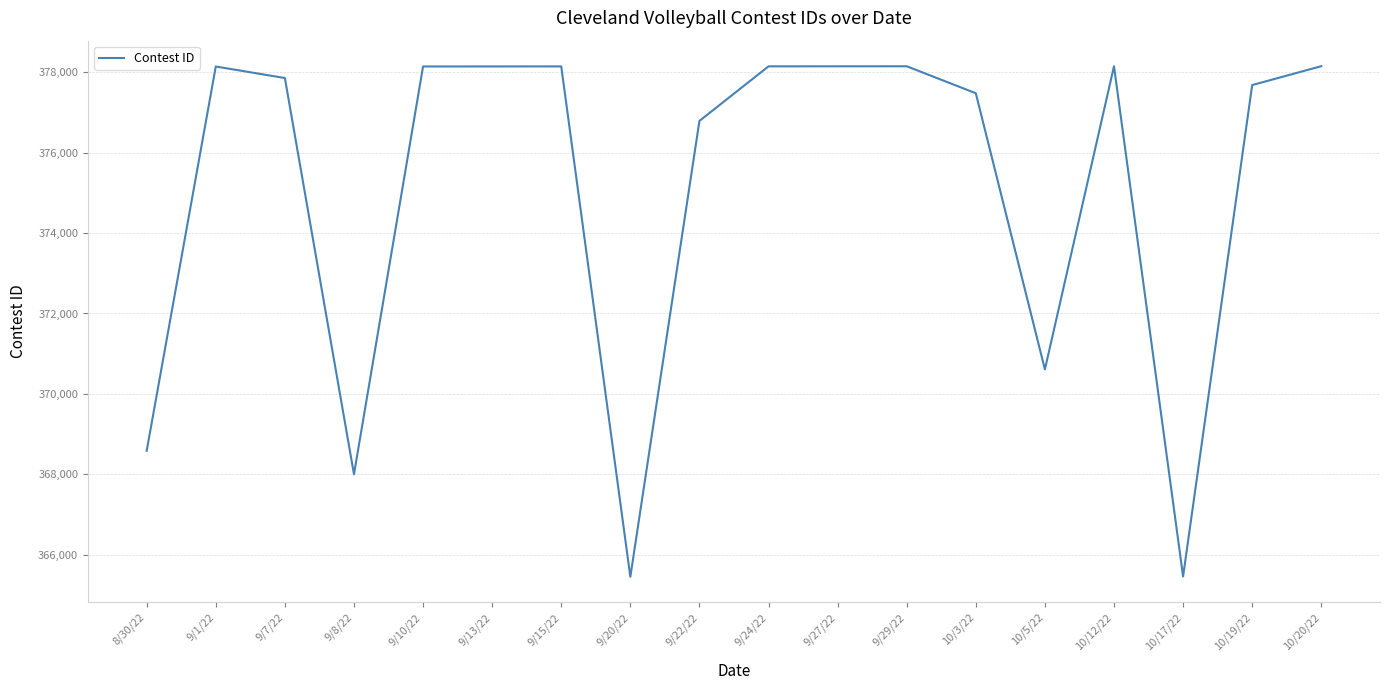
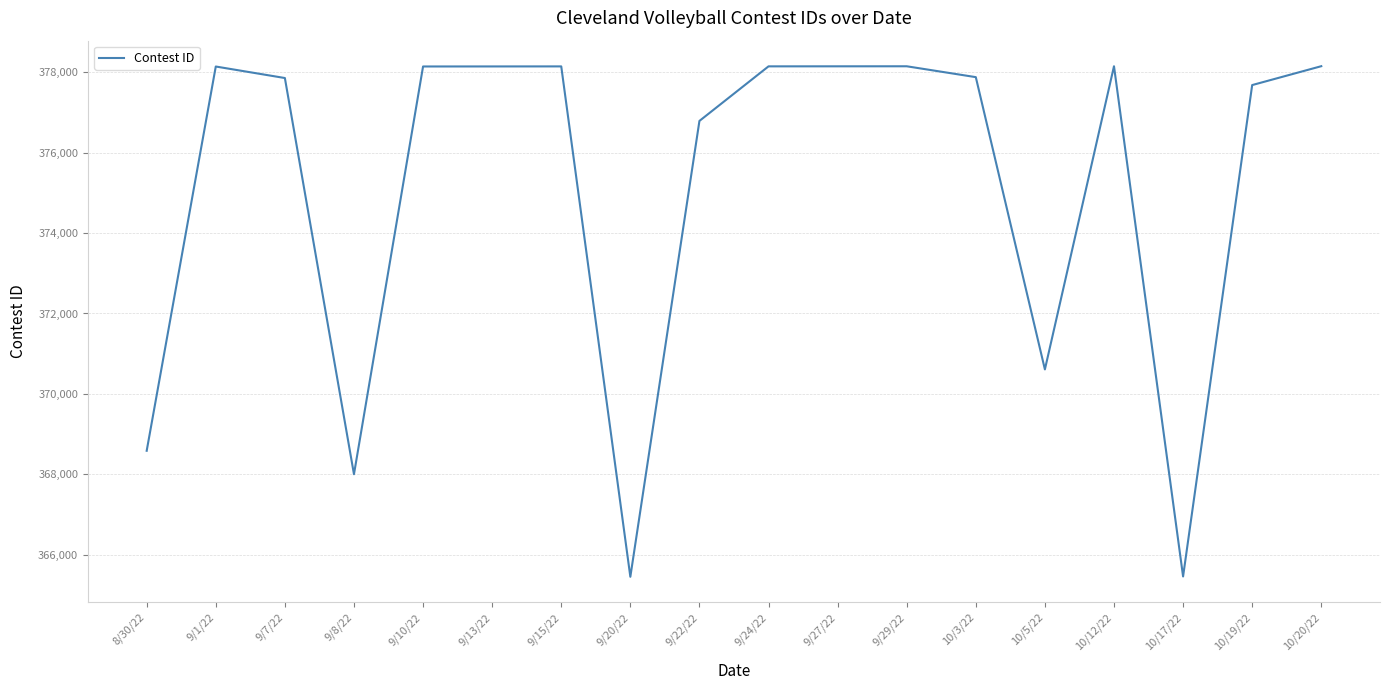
10/3/22: 377,500 -> 377,900
